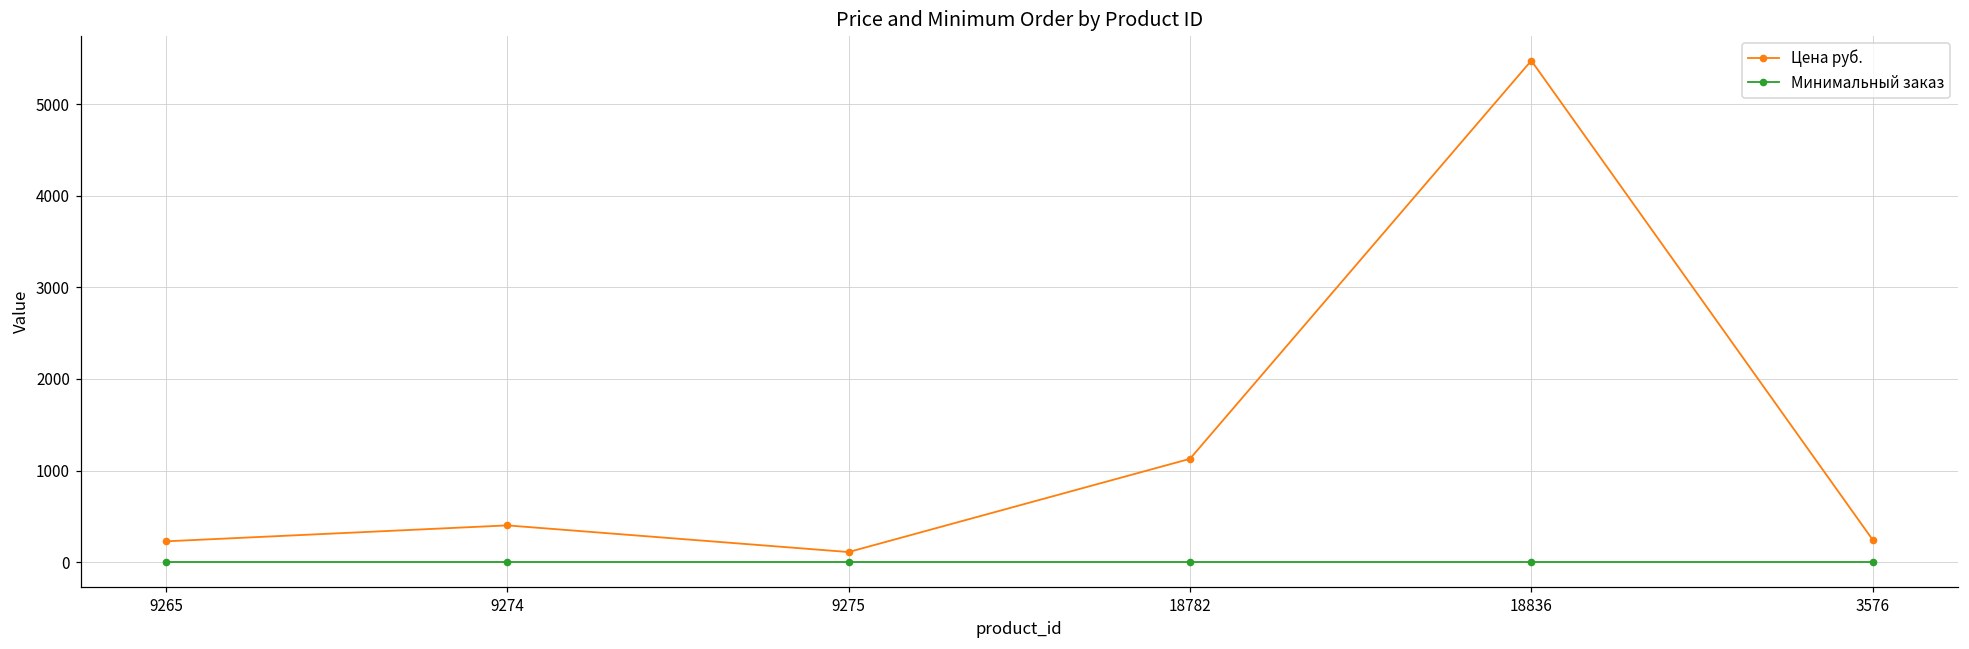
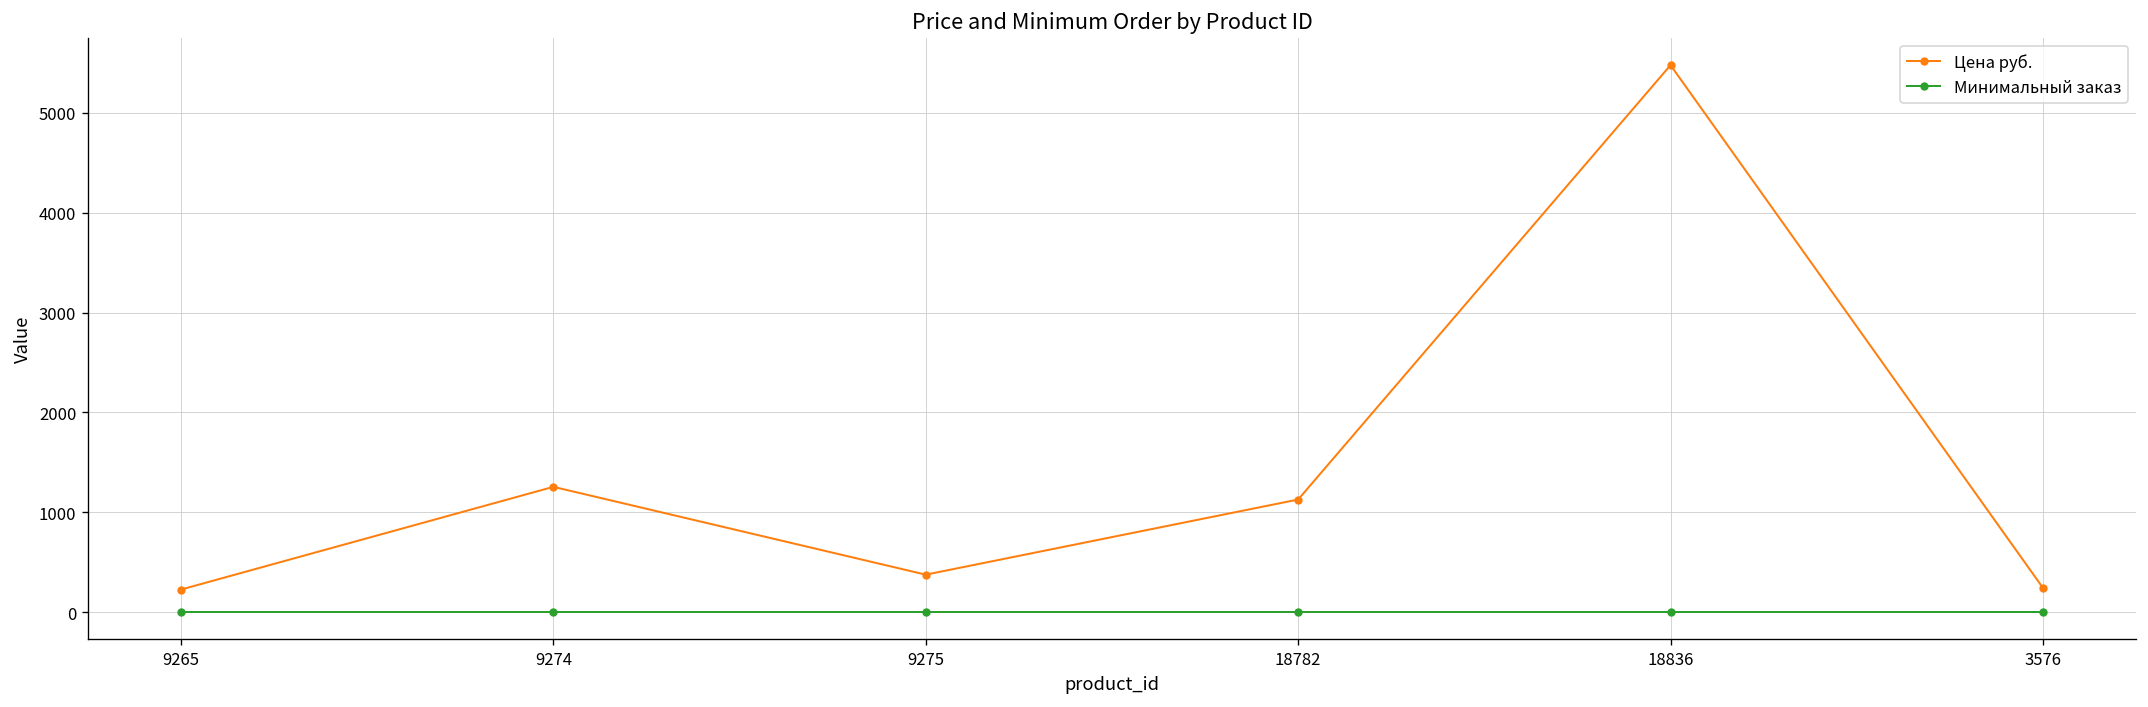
Цена руб., 9274: 400 -> 1300
Цена руб., 9275: 100 -> 400
